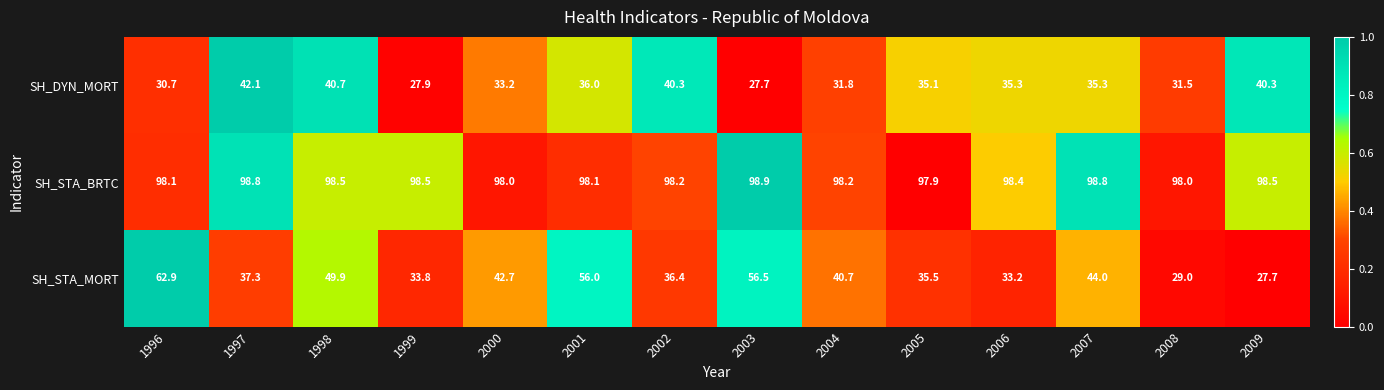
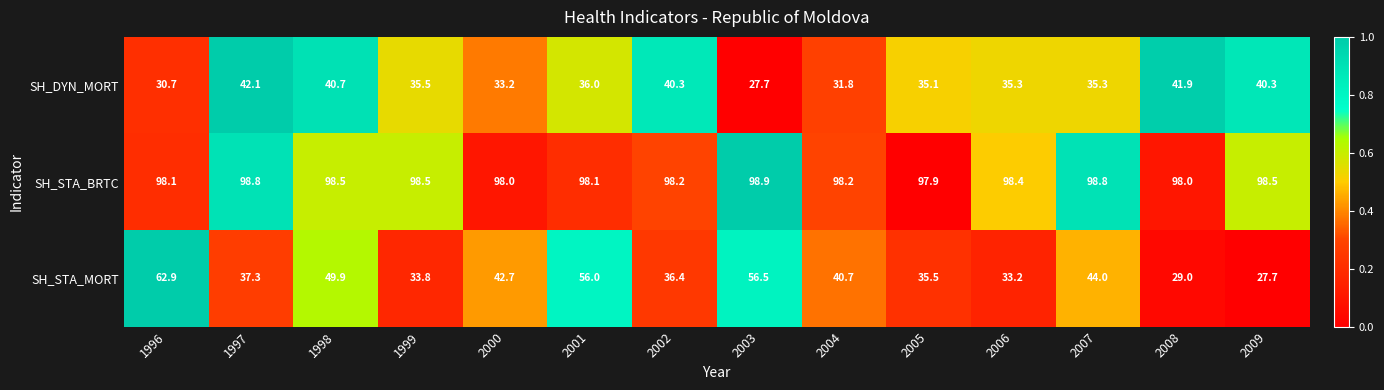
SH_DYN_MORT, 1999: 27.9 -> 35.5
SH_DYN_MORT, 2008: 31.5 -> 41.9
